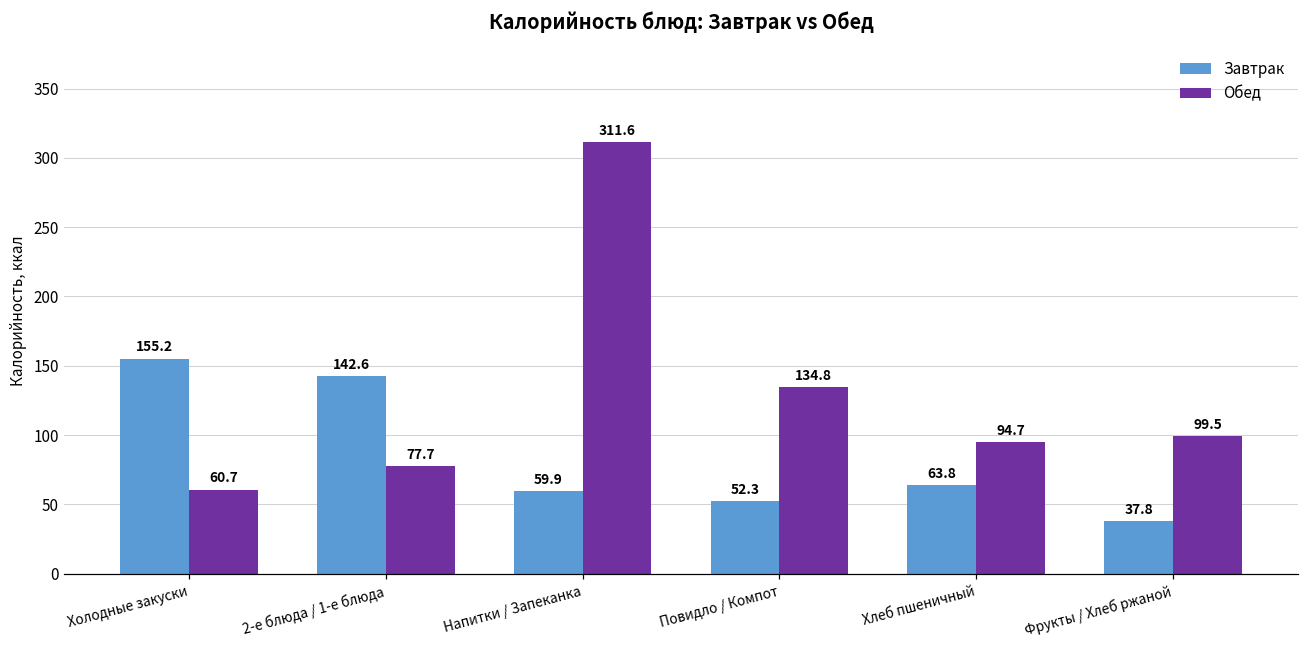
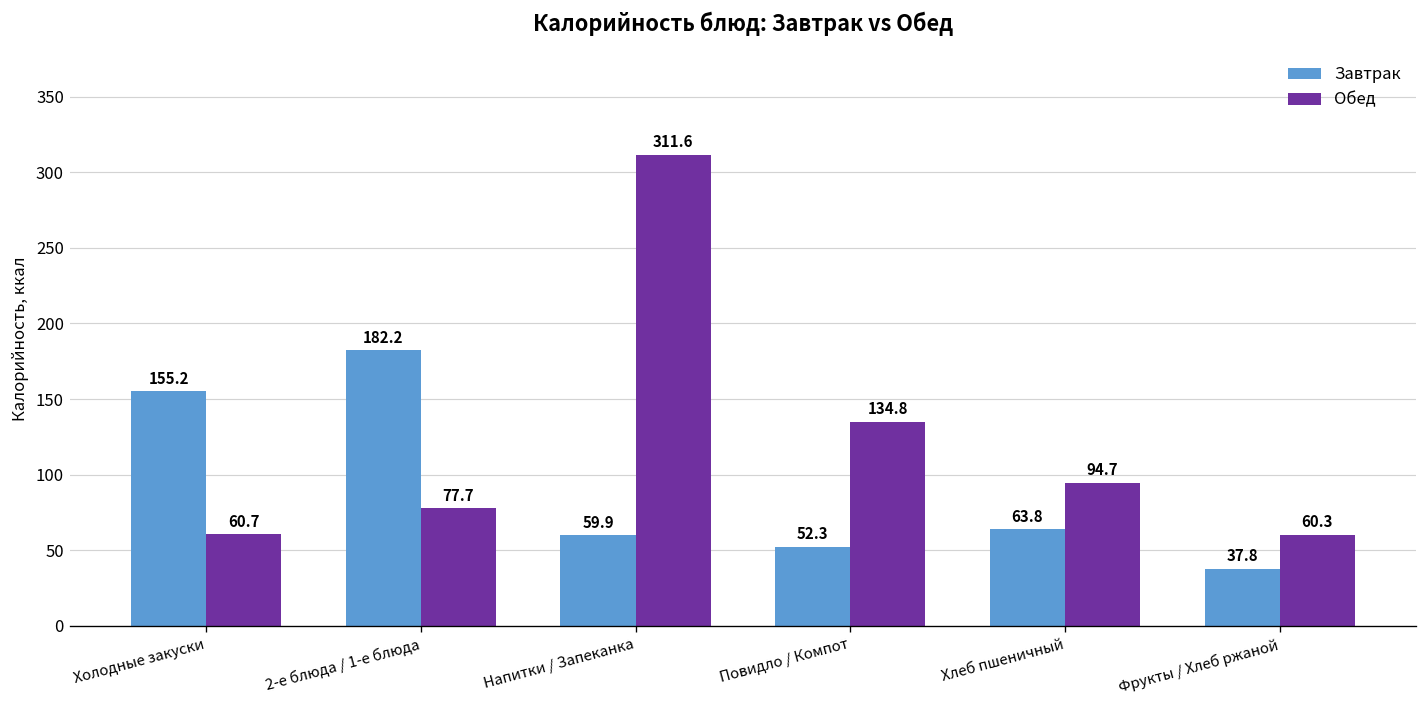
Завтрак, 2-е блюда / 1-е блюда: 142.6 -> 182.2
Обед, Фрукты / Хлеб ржаной: 99.5 -> 60.3
